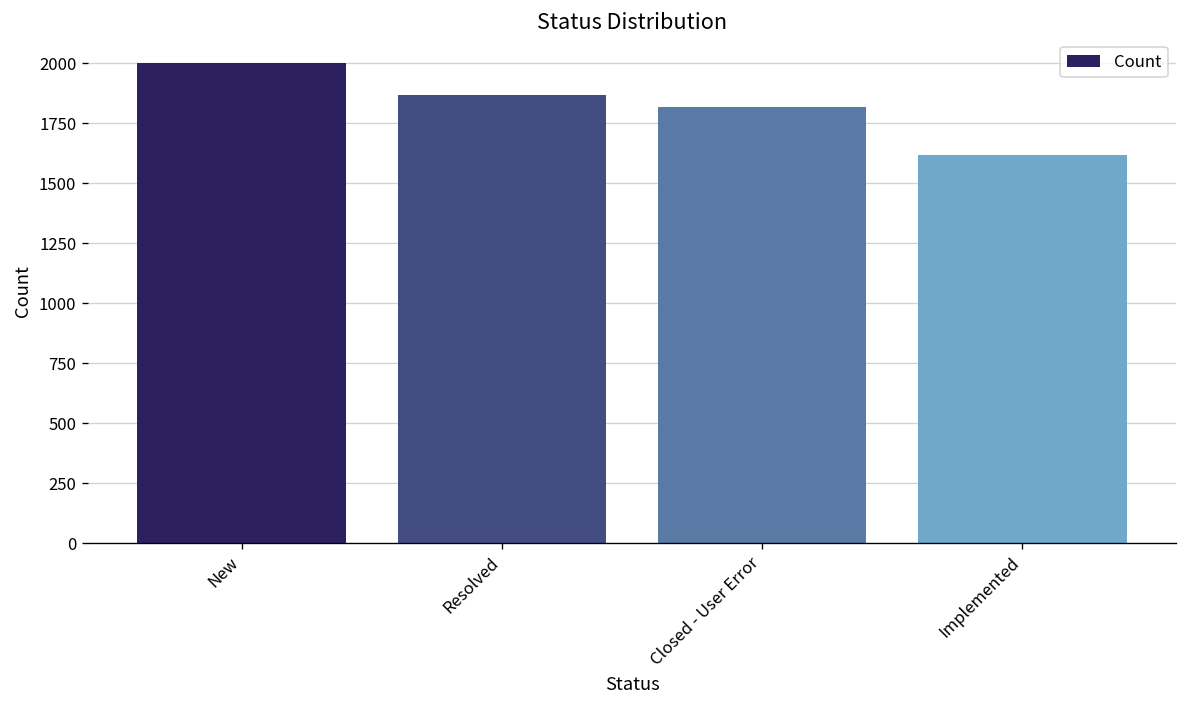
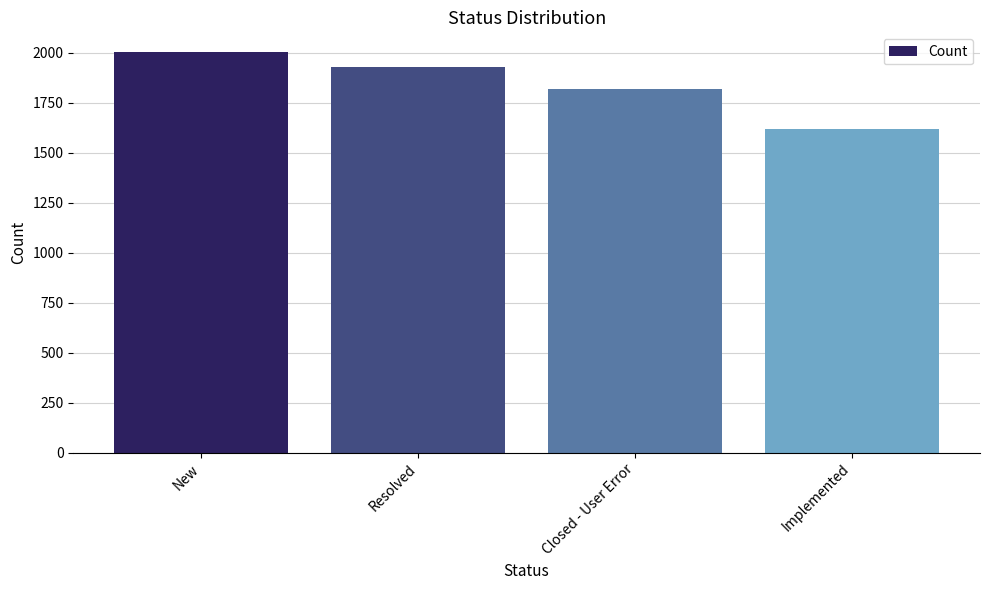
Resolved: 1870 -> 1930
